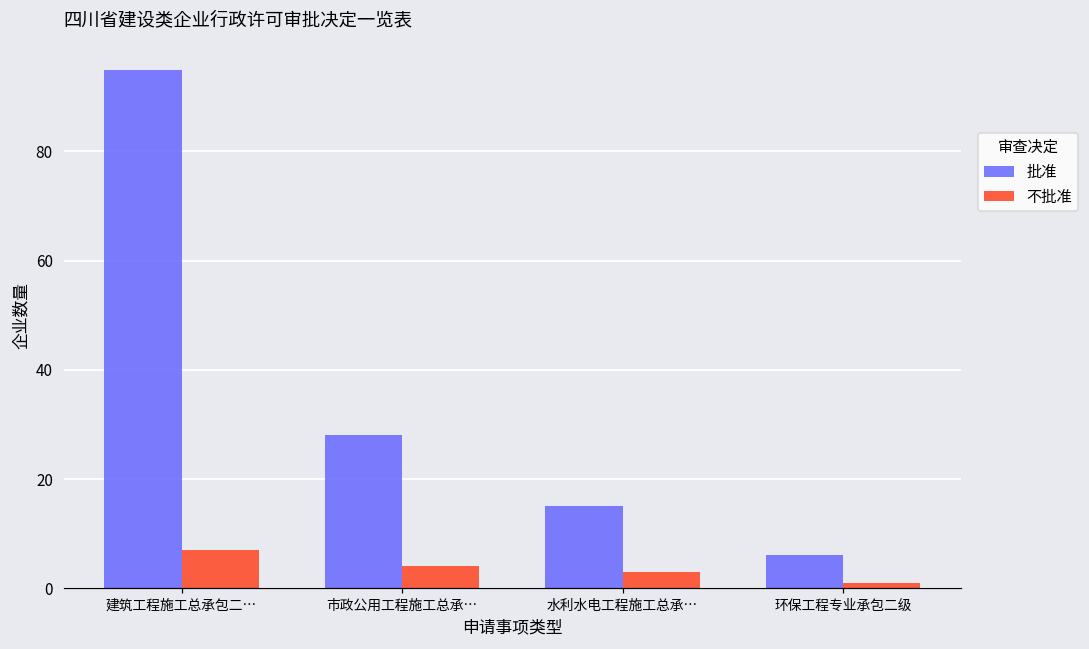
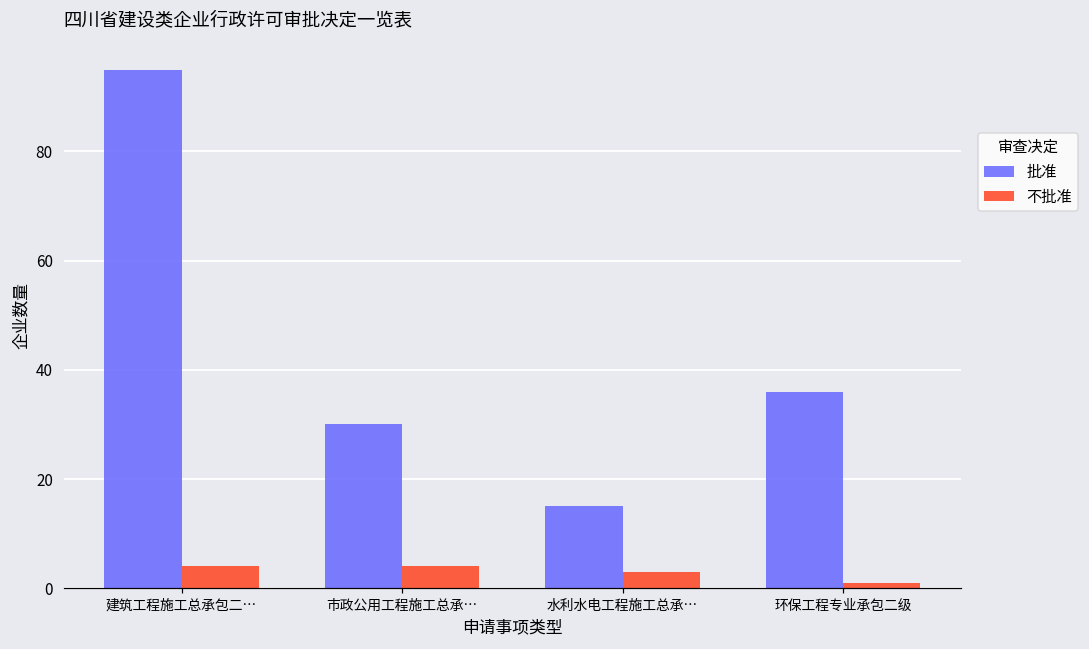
不批准, 建筑工程施工总承包二…: 7 -> 4
批准, 市政公用工程施工总承…: 28 -> 30
批准, 环保工程专业承包二级: 6 -> 36
